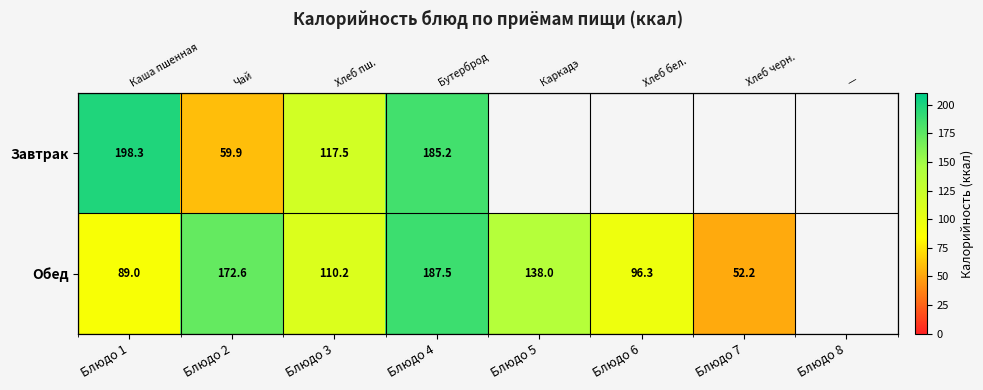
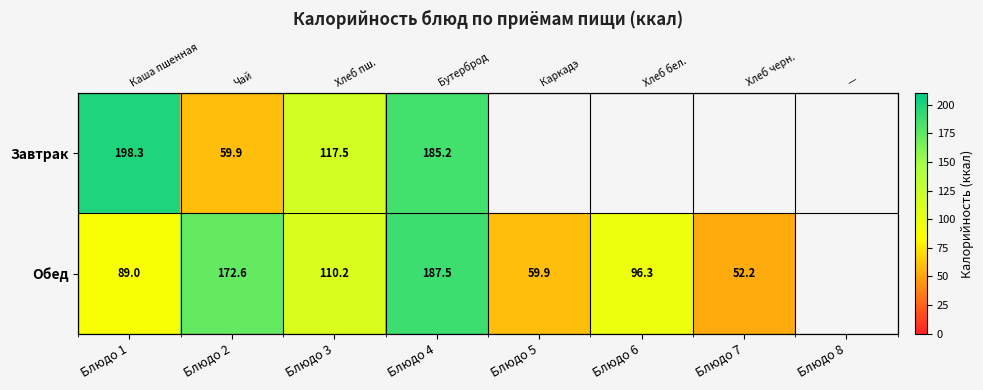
Обед, Блюдо 5: 138.0 -> 59.9
